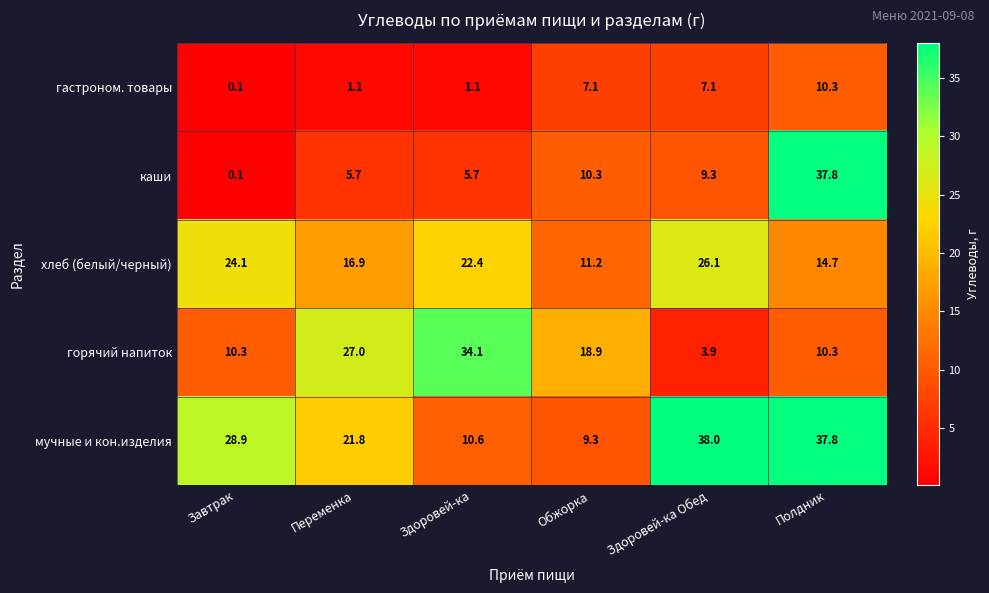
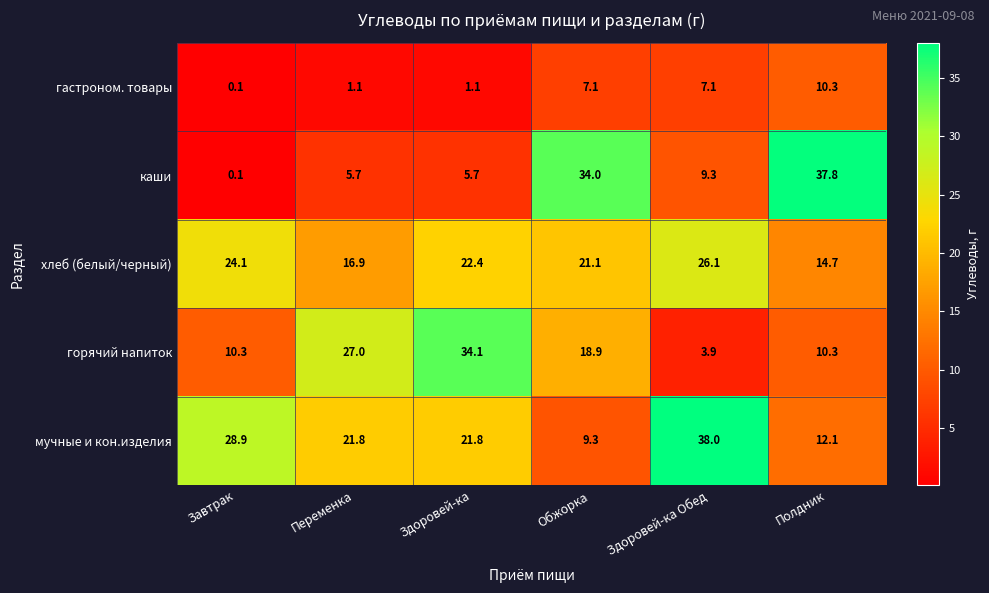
каши, Обжорка: 10.3 -> 34.0
хлеб (белый/черный), Обжорка: 11.2 -> 21.1
мучные и кон.изделия, Здоровей-ка: 10.6 -> 21.8
мучные и кон.изделия, Полдник: 37.8 -> 12.1
